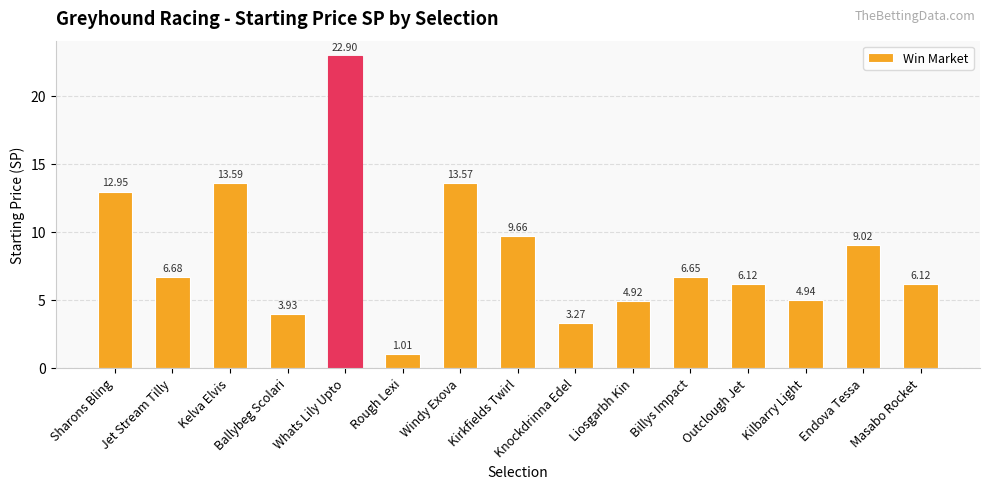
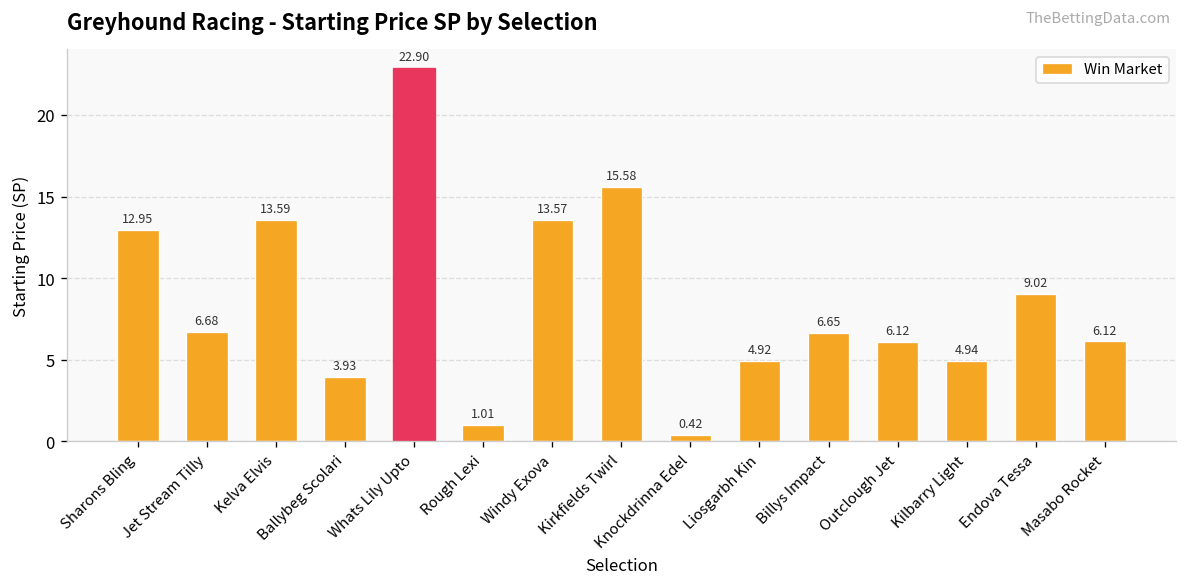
Kirkfields Twirl: 9.66 -> 15.58
Knockdrinna Edel: 3.27 -> 0.42
